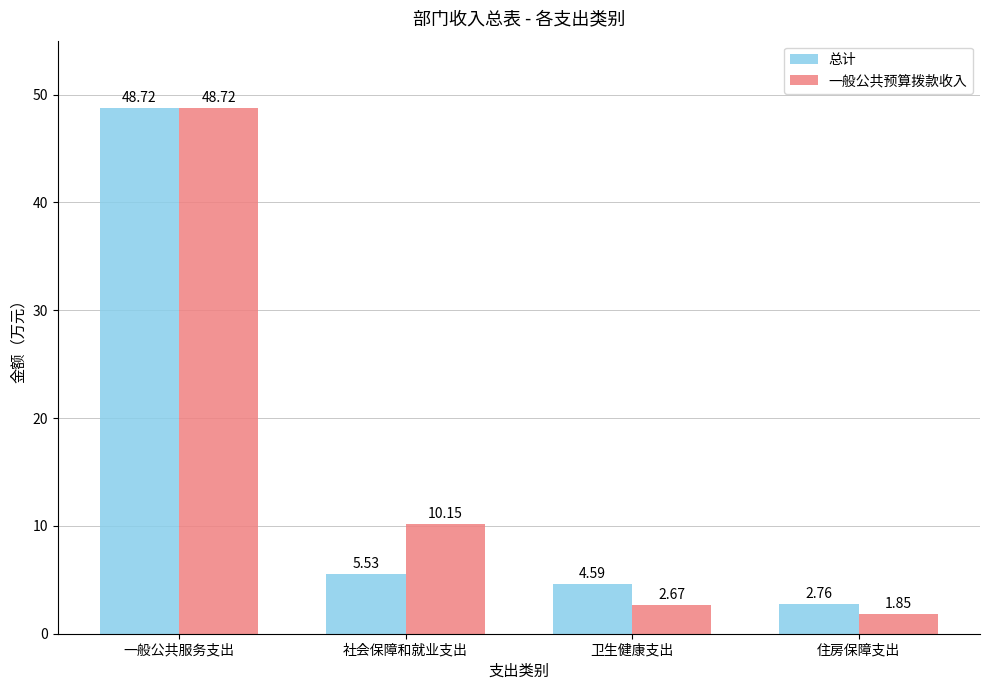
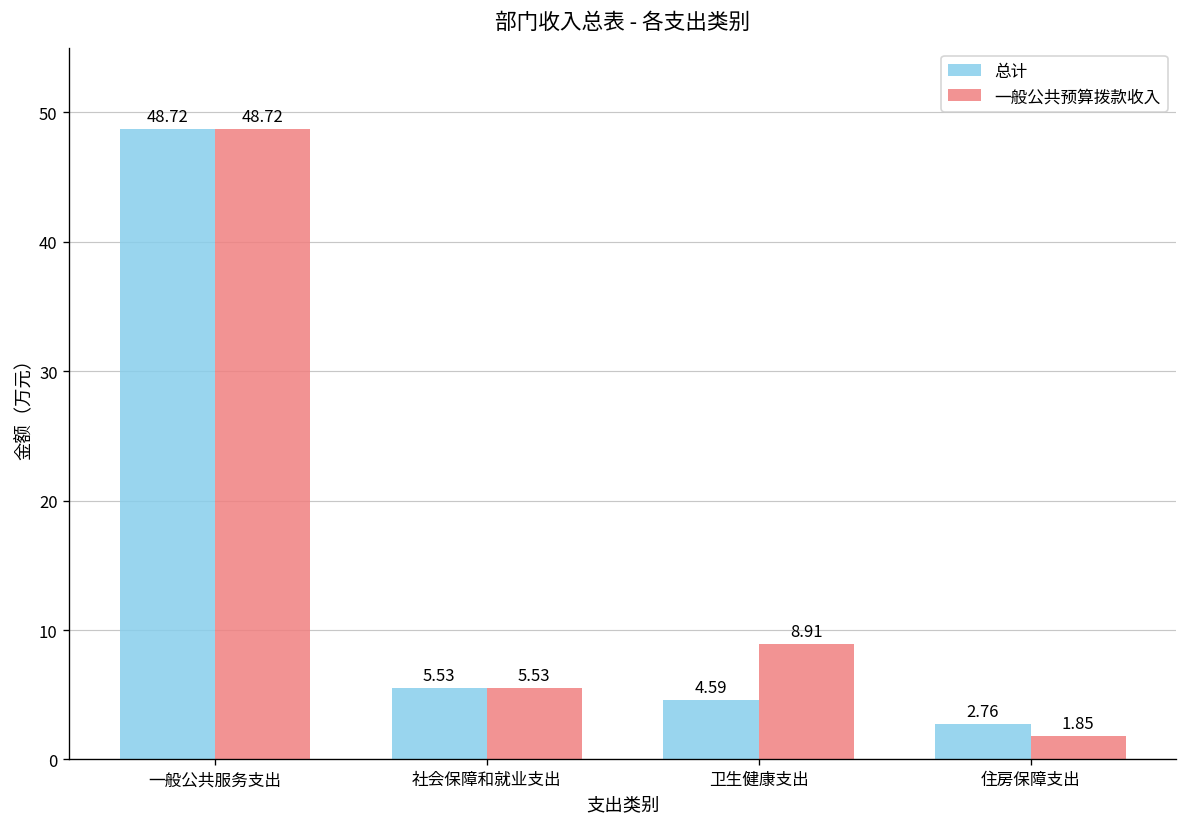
一般公共预算拨款收入, 社会保障和就业支出: 10.15 -> 5.53
一般公共预算拨款收入, 卫生健康支出: 2.67 -> 8.91
